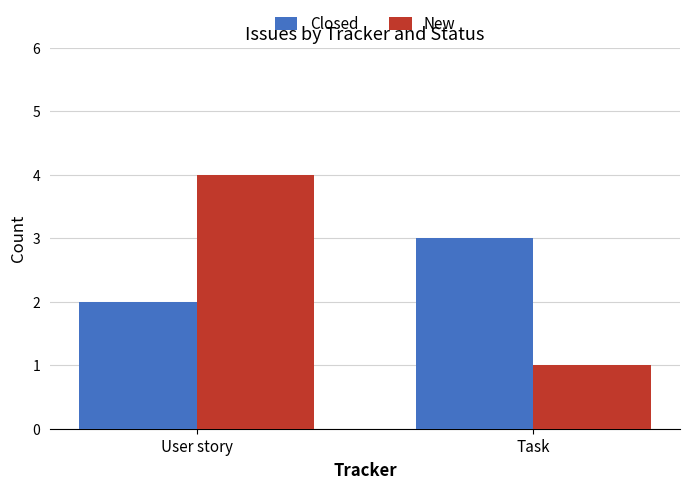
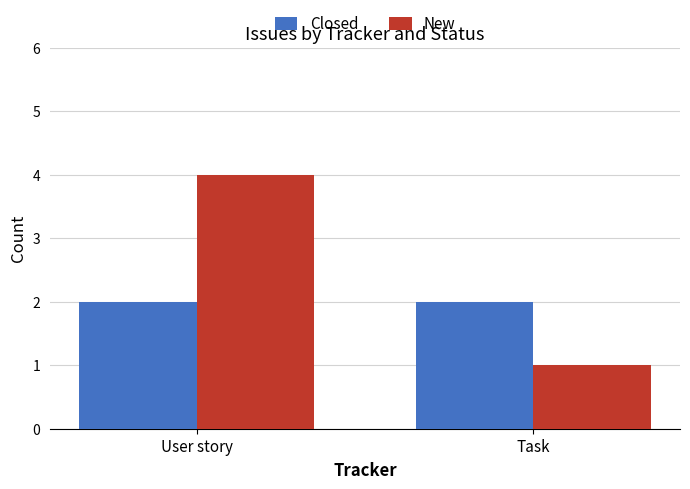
Closed, Task: 3 -> 2
